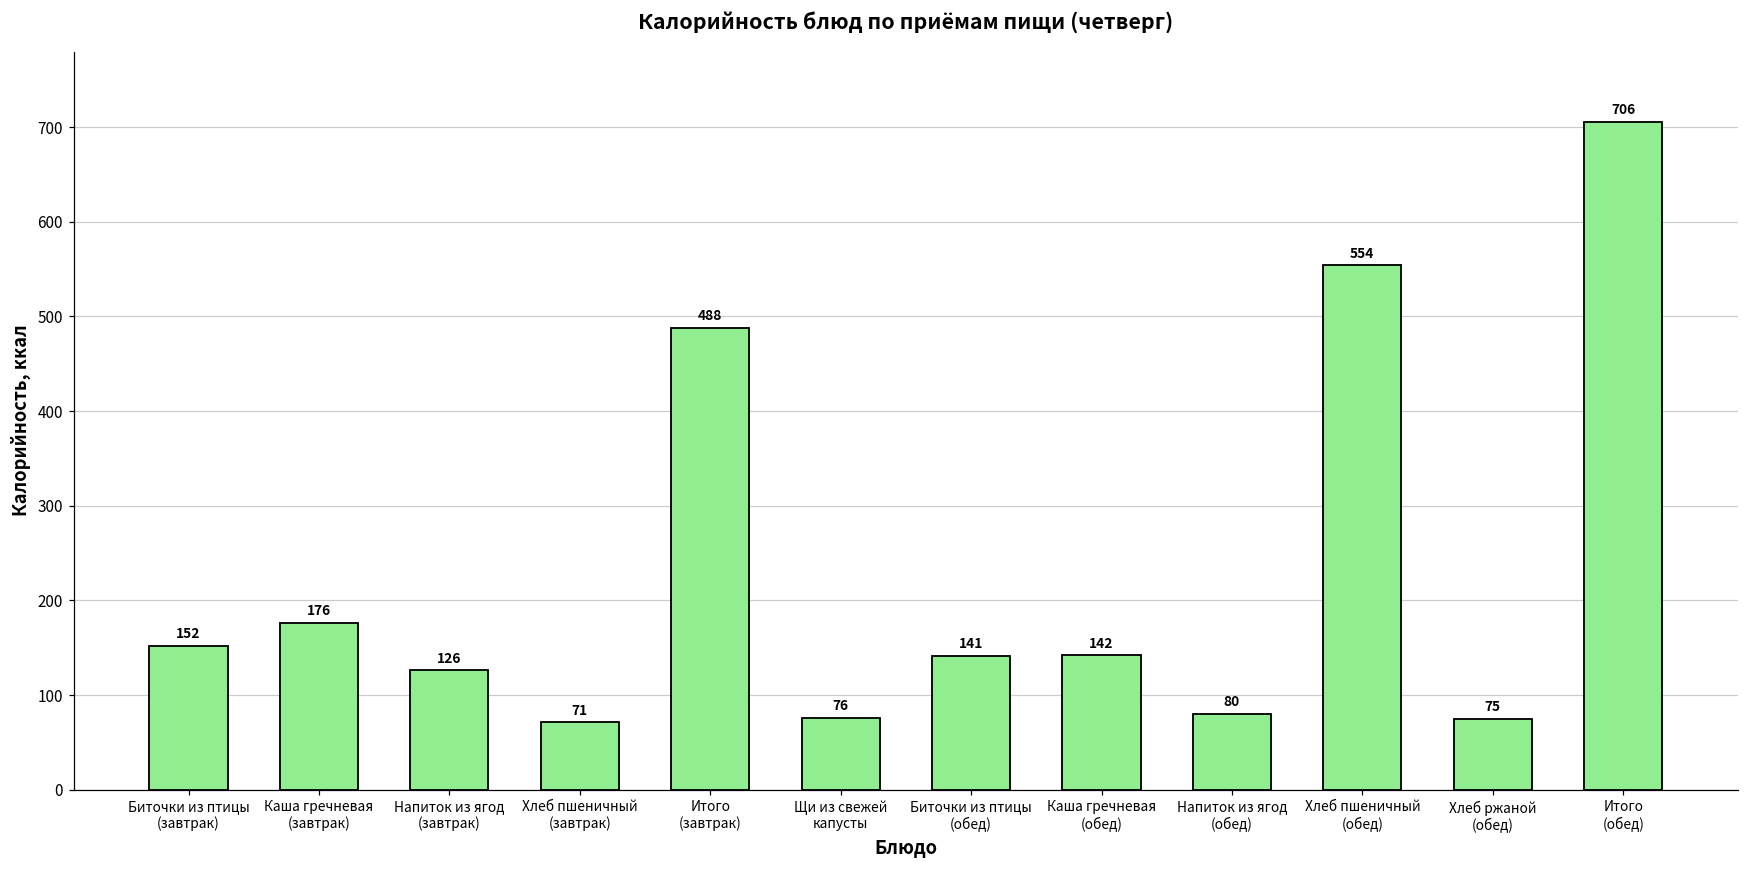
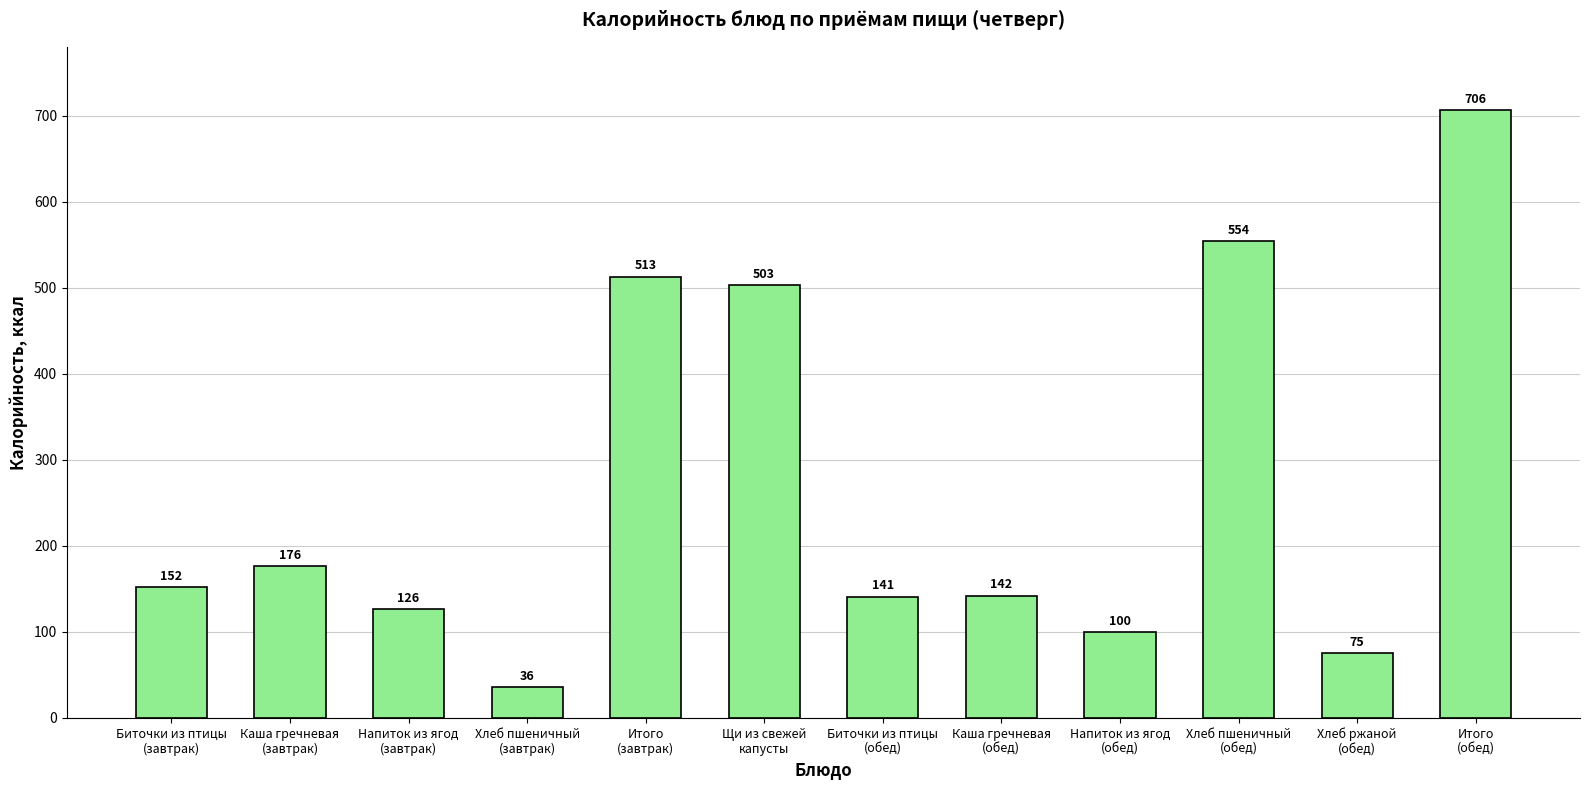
Хлеб пшеничный (завтрак): 71 -> 36
Итого (завтрак): 488 -> 513
Щи из свежей капусты: 76 -> 503
Напиток из ягод (обед): 80 -> 100
